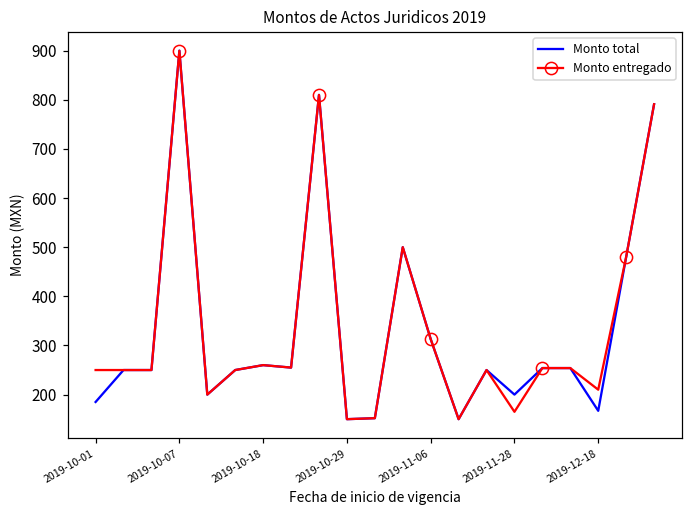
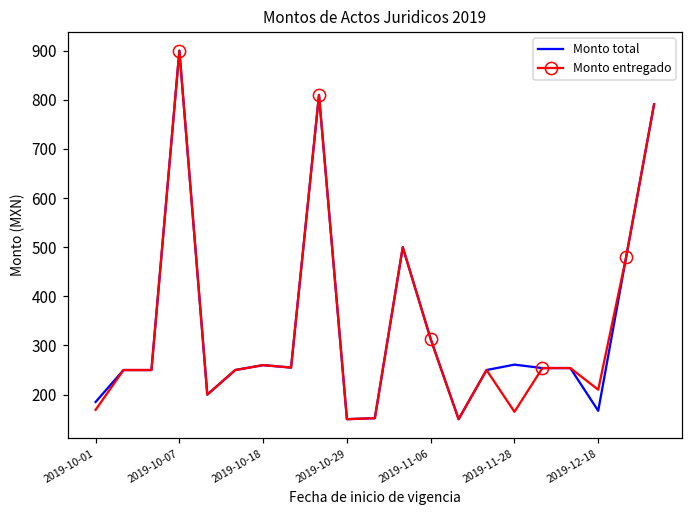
Monto entregado, 2019-10-01: 250 -> 170
Monto total, 2019-11-28: 200 -> 260
